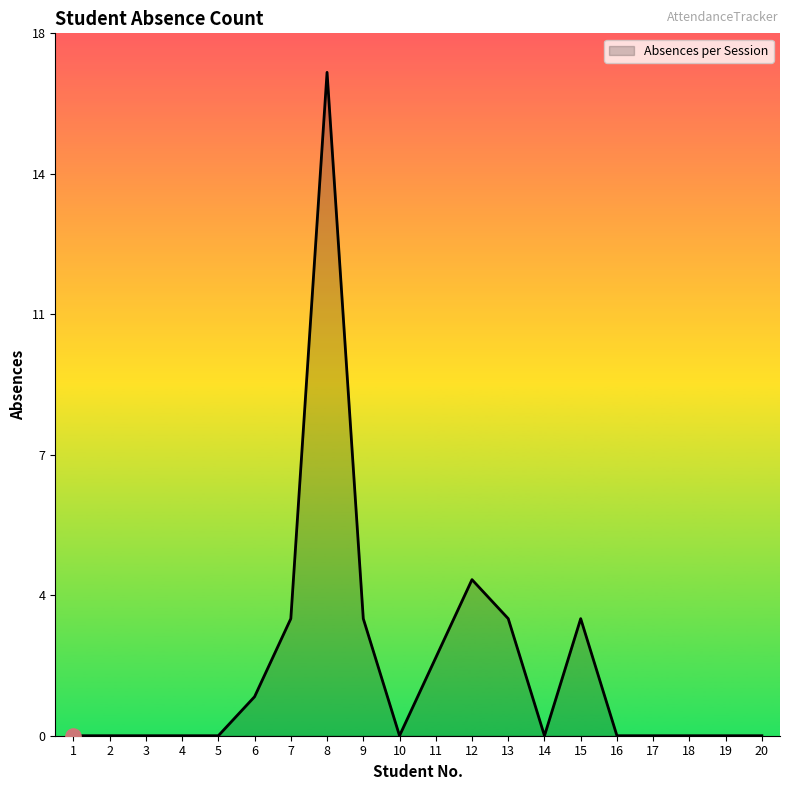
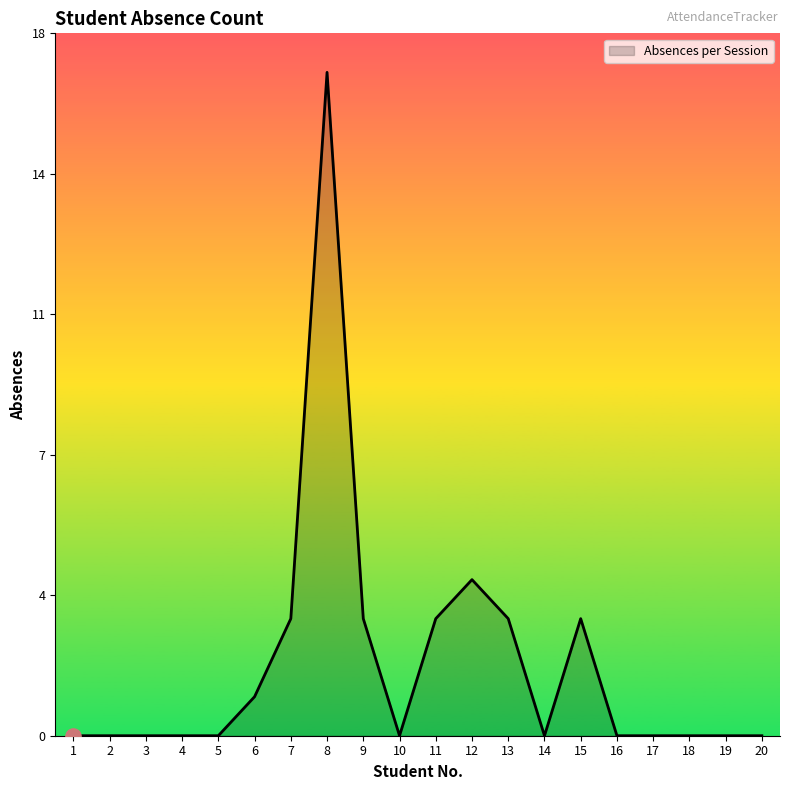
Absences per Session, 11: 2 -> 3
